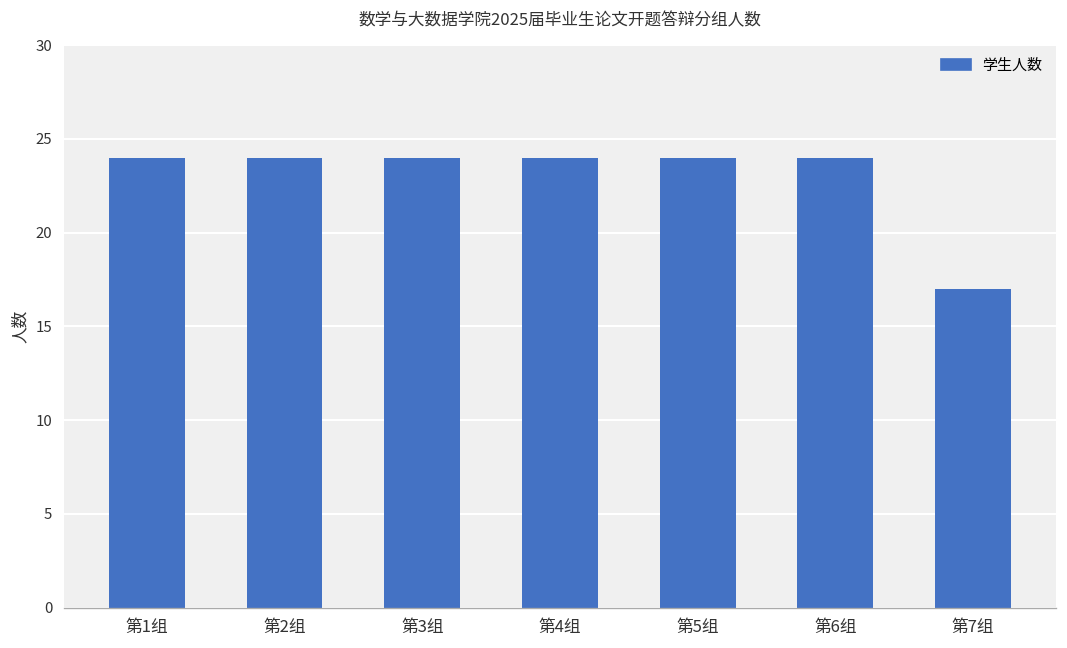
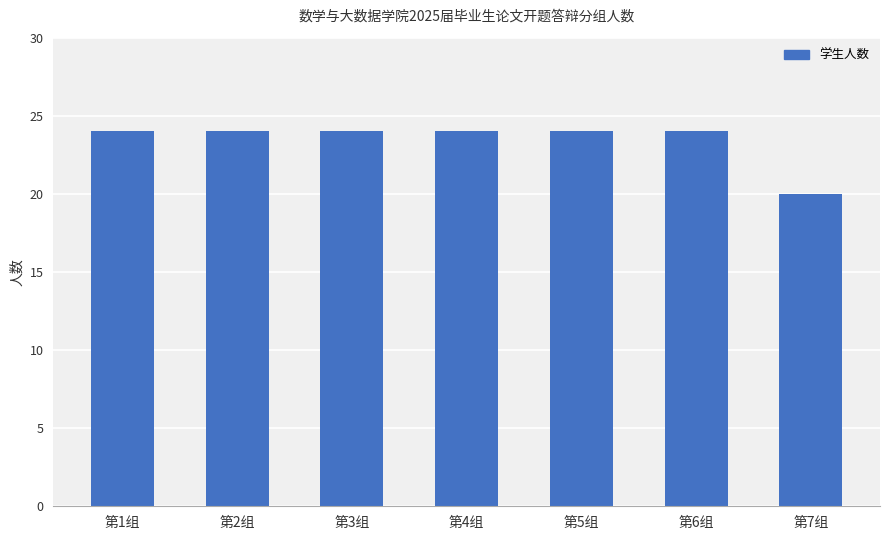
第7组: 17 -> 20
